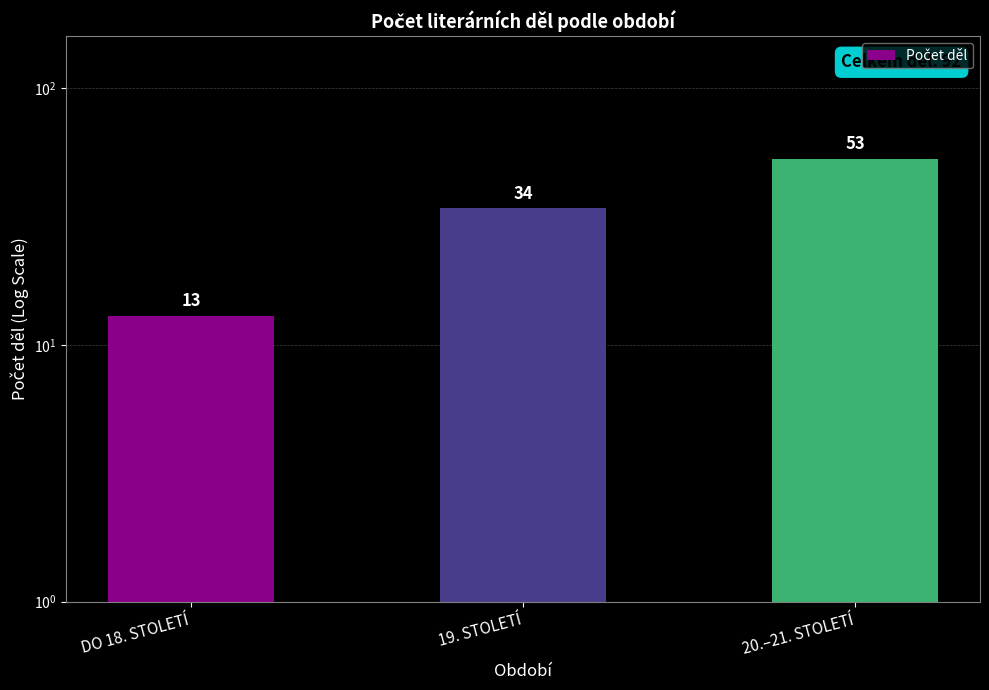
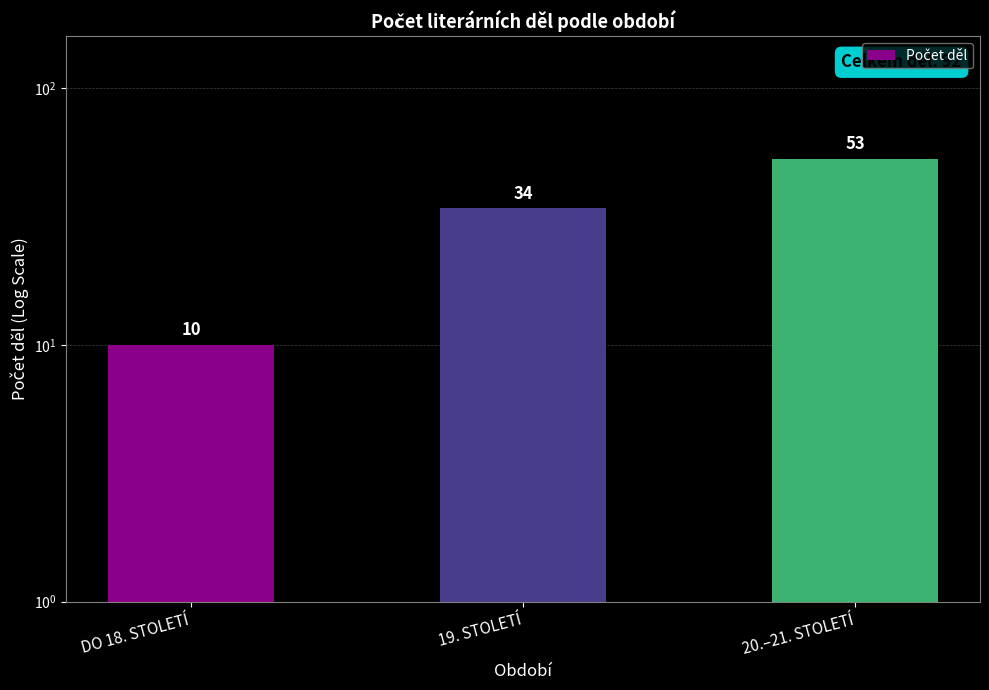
DO 18. STOLETÍ: 13 -> 10
